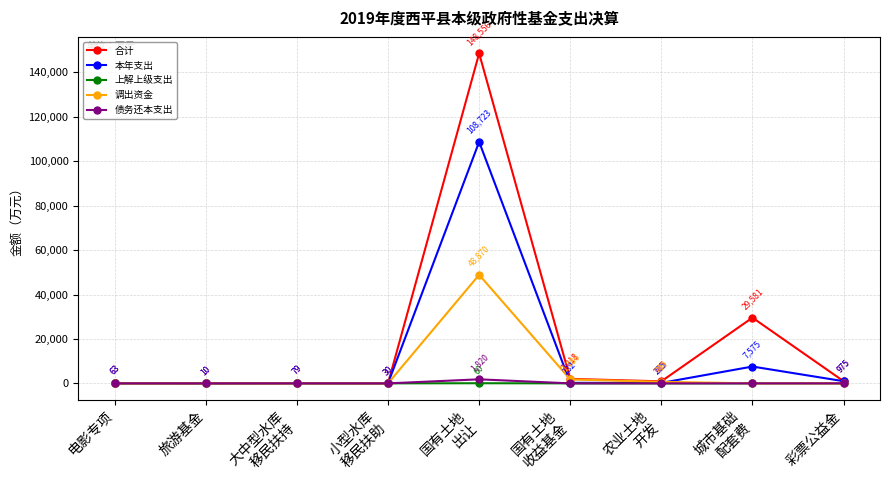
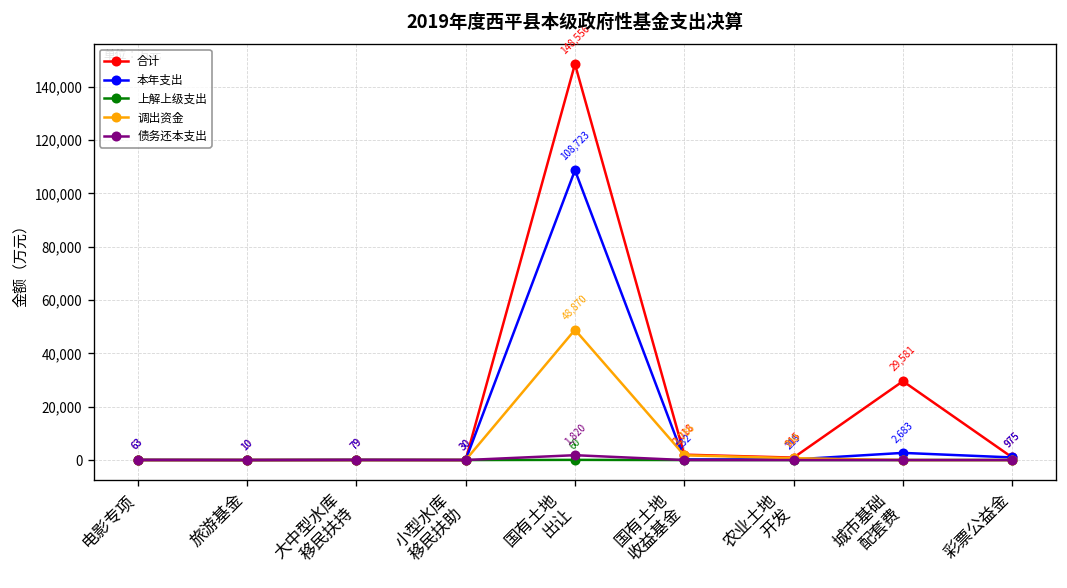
本年支出, 城市基础 配套费: 7,575 -> 2,683
